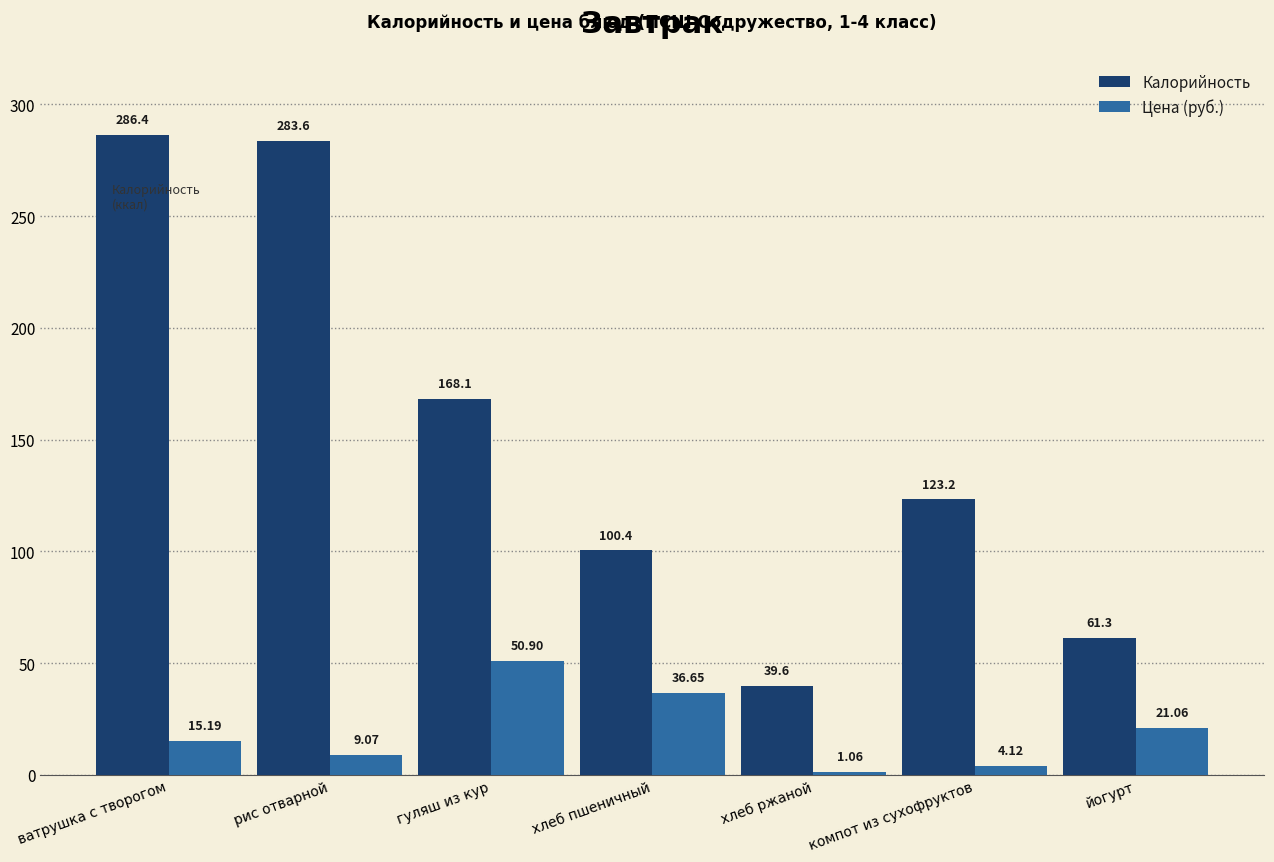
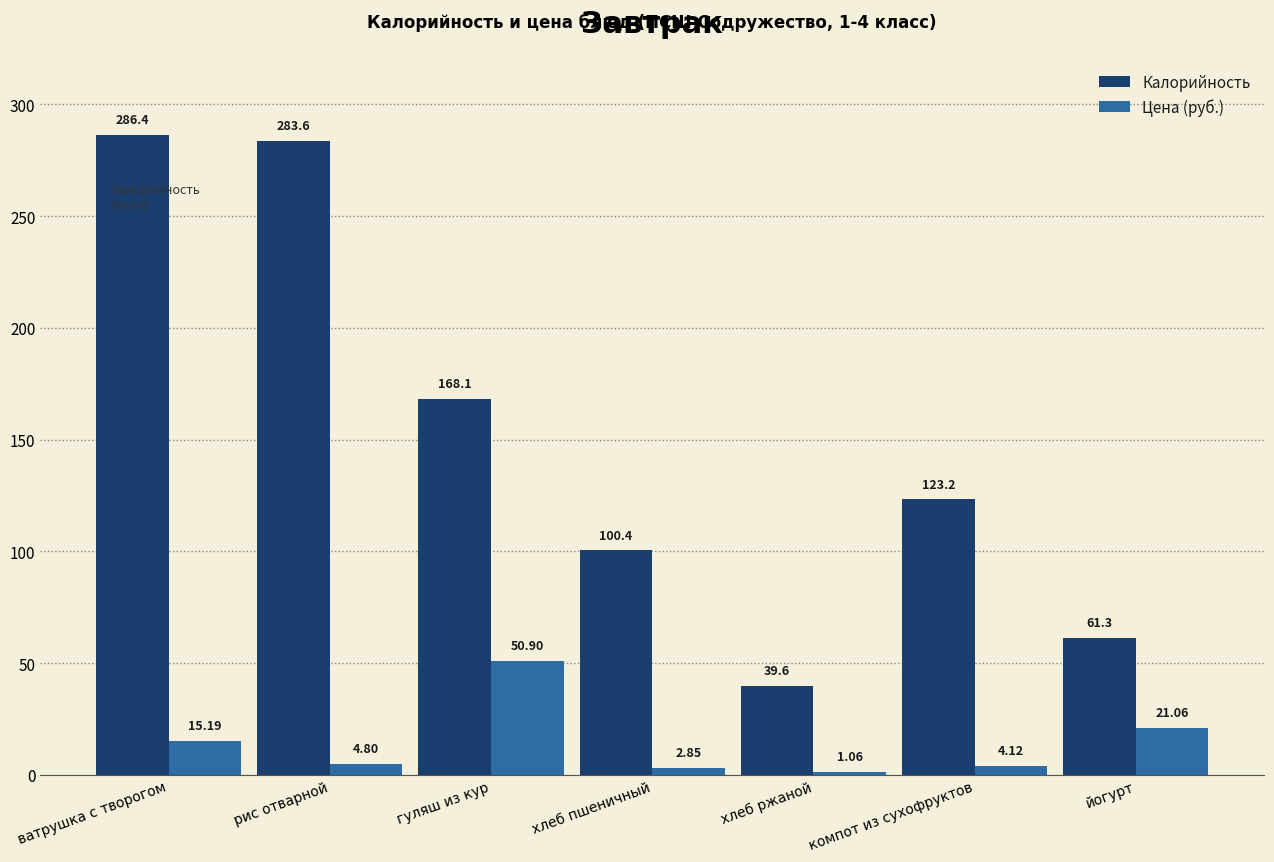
Цена (руб.), рис отварной: 9.07 -> 4.80
Цена (руб.), хлеб пшеничный: 36.65 -> 2.85
